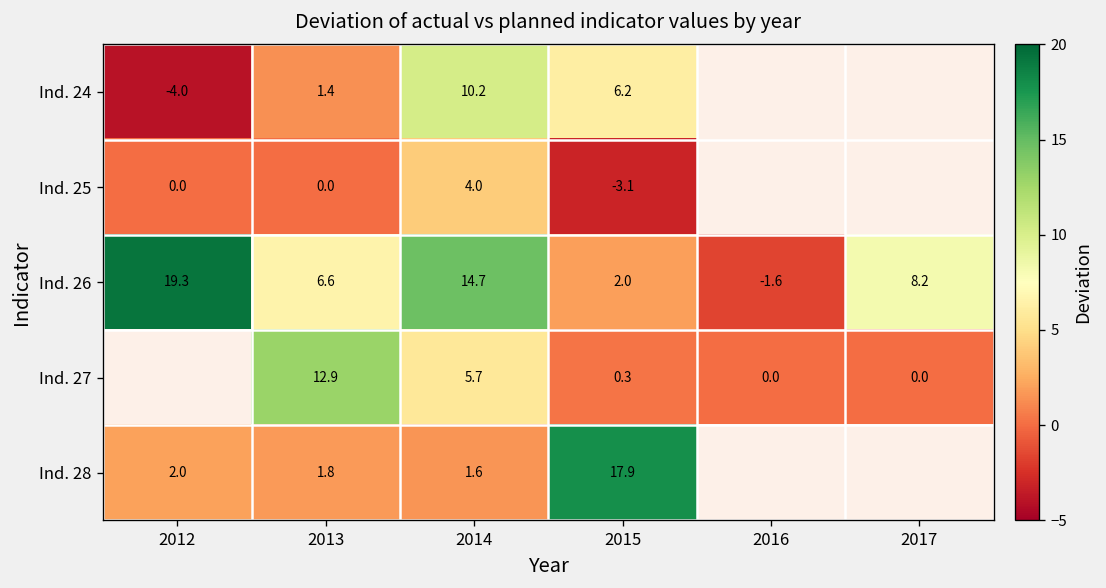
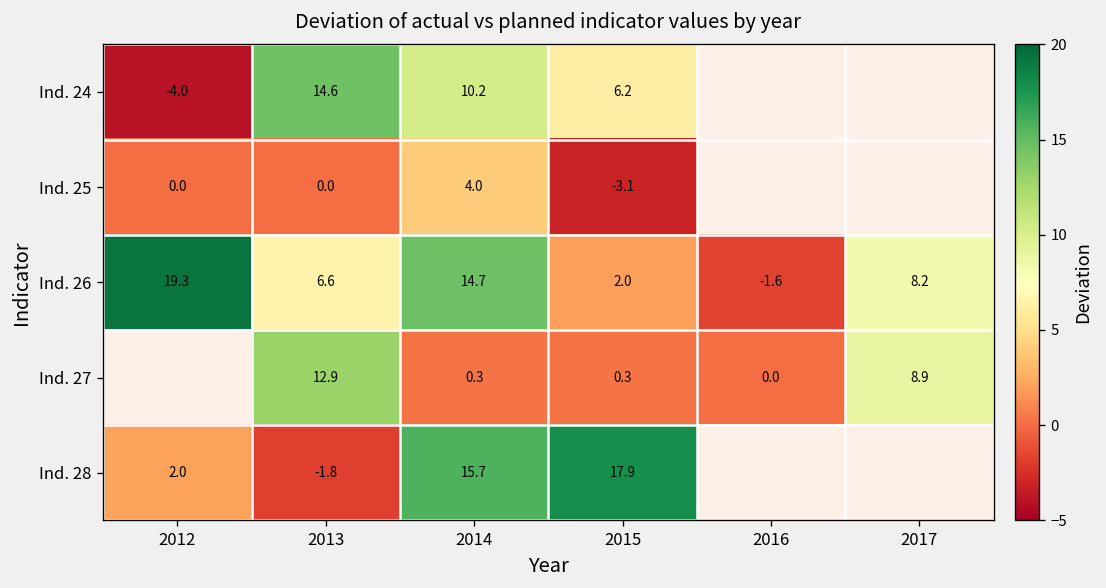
Ind. 24, 2013: 1.4 -> 14.6
Ind. 27, 2014: 5.7 -> 0.3
Ind. 27, 2017: 0.0 -> 8.9
Ind. 28, 2013: 1.8 -> -1.8
Ind. 28, 2014: 1.6 -> 15.7
